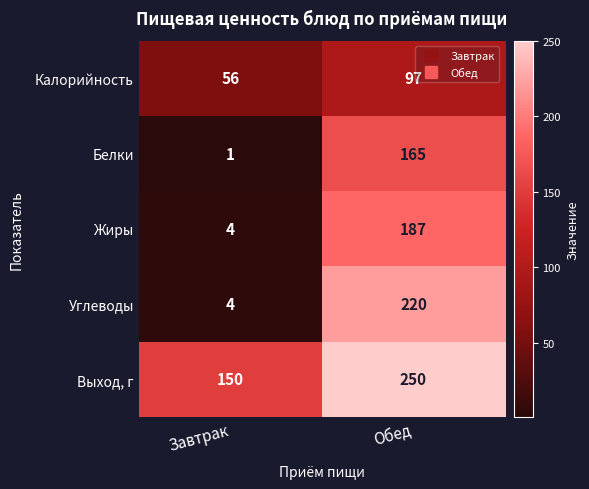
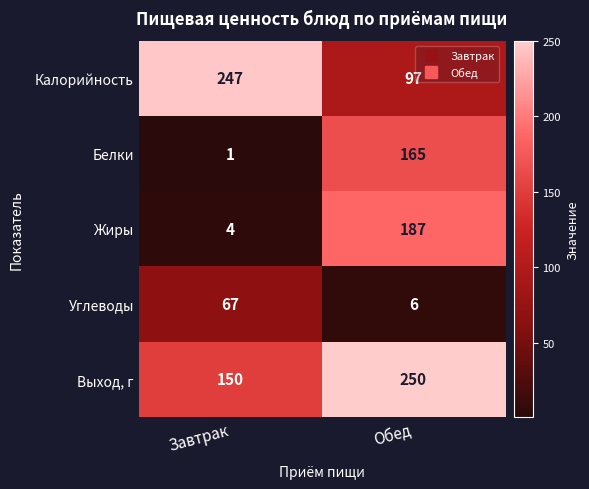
Калорийность, Завтрак: 56 -> 247
Углеводы, Завтрак: 4 -> 67
Углеводы, Обед: 220 -> 6
